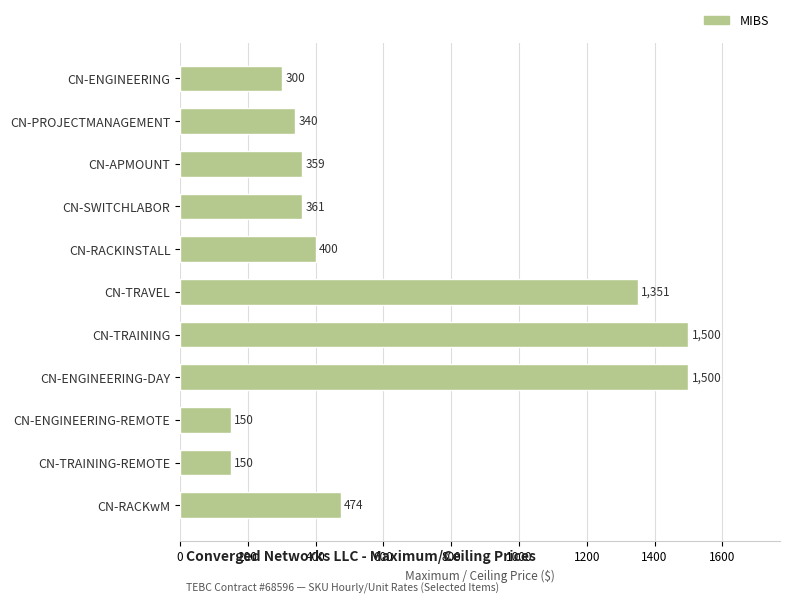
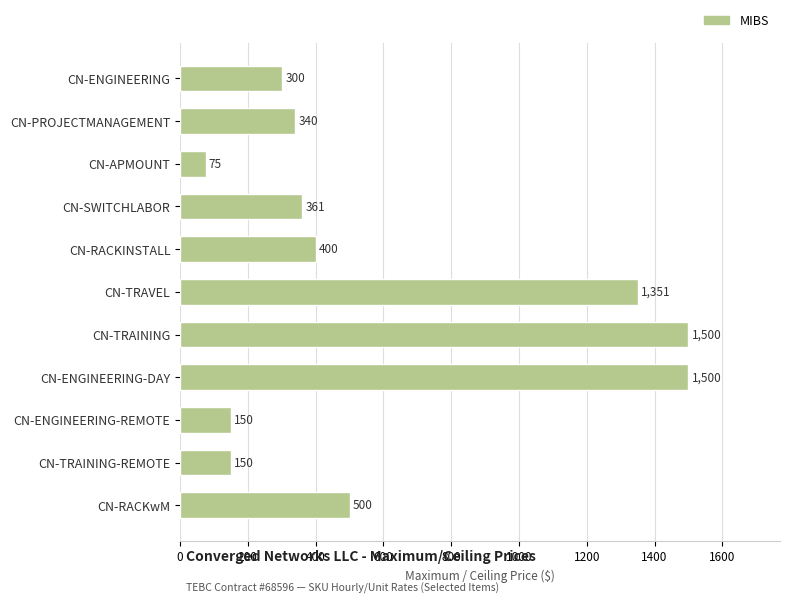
CN-APMOUNT: 359 -> 75
CN-RACKwM: 474 -> 500
